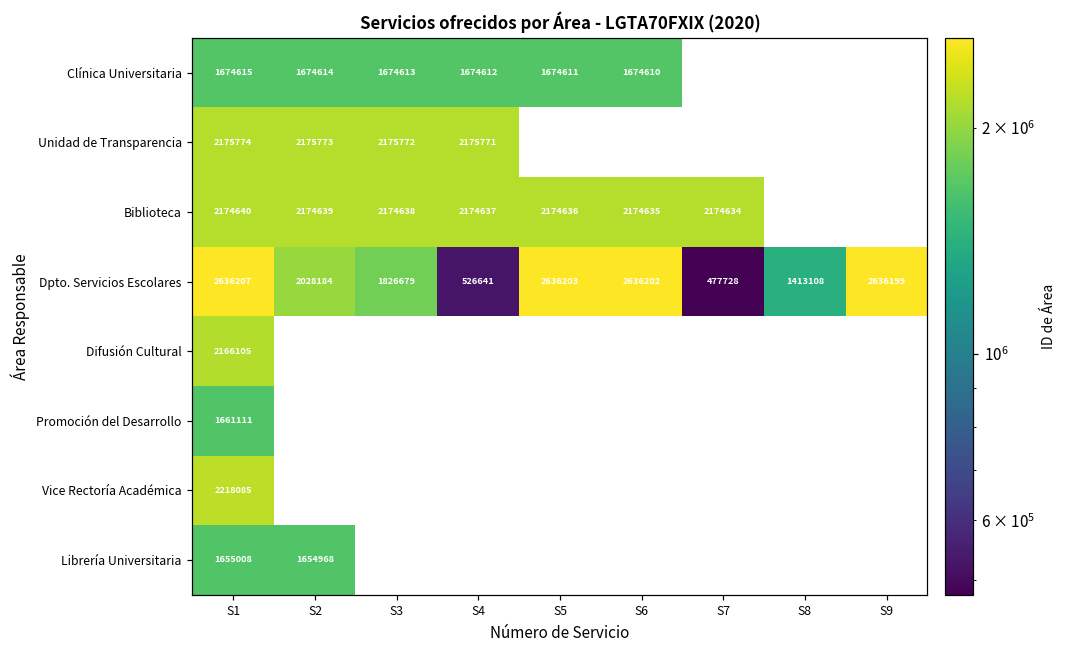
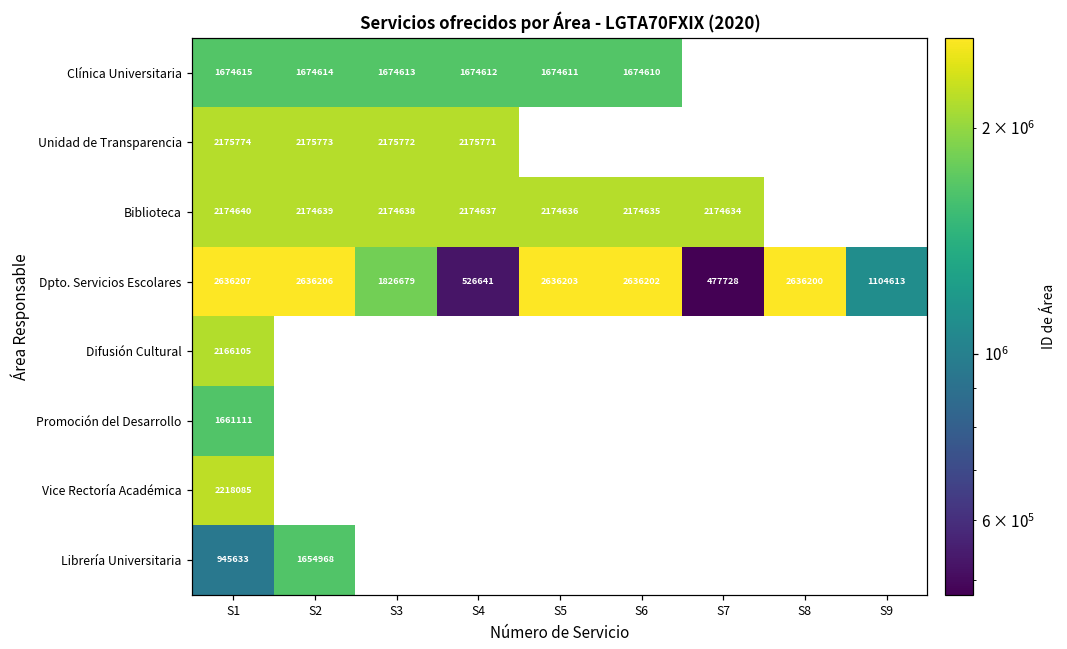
Dpto. Servicios Escolares, S2: 2028184 -> 2636206
Dpto. Servicios Escolares, S8: 1413108 -> 2636200
Dpto. Servicios Escolares, S9: 2636199 -> 1104613
Librería Universitaria, S1: 1655008 -> 945633
